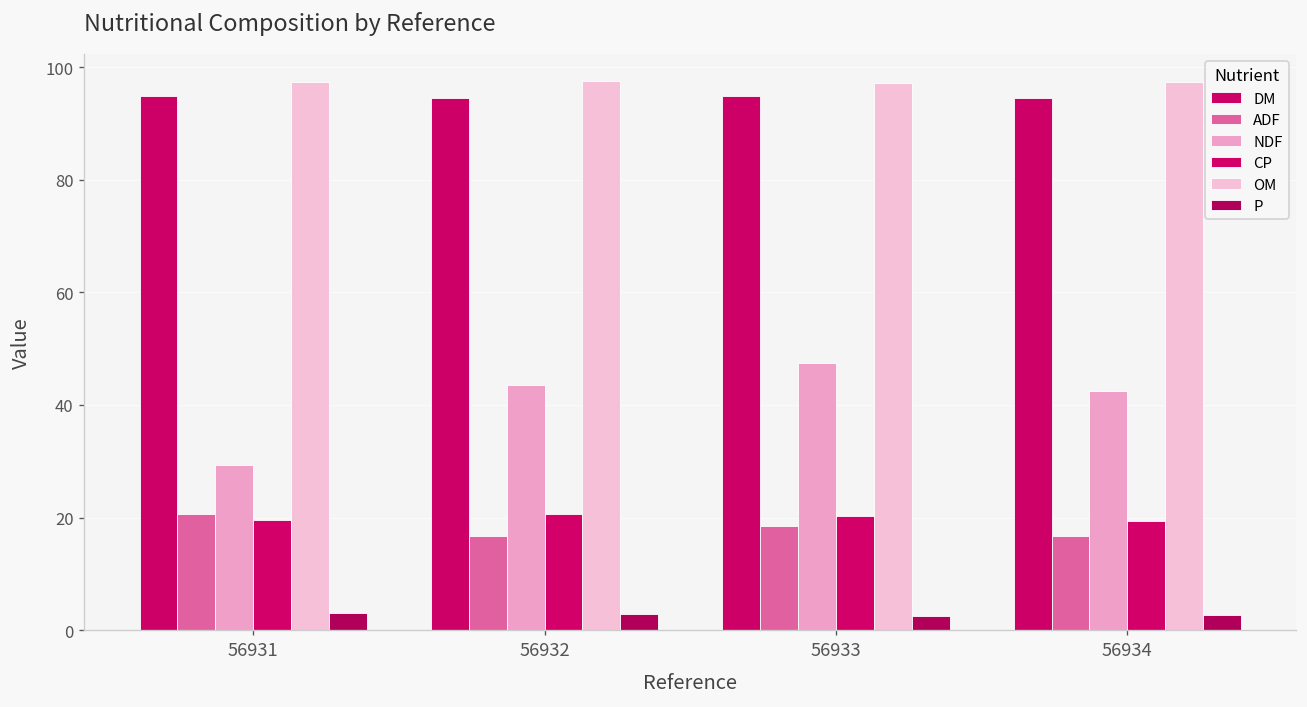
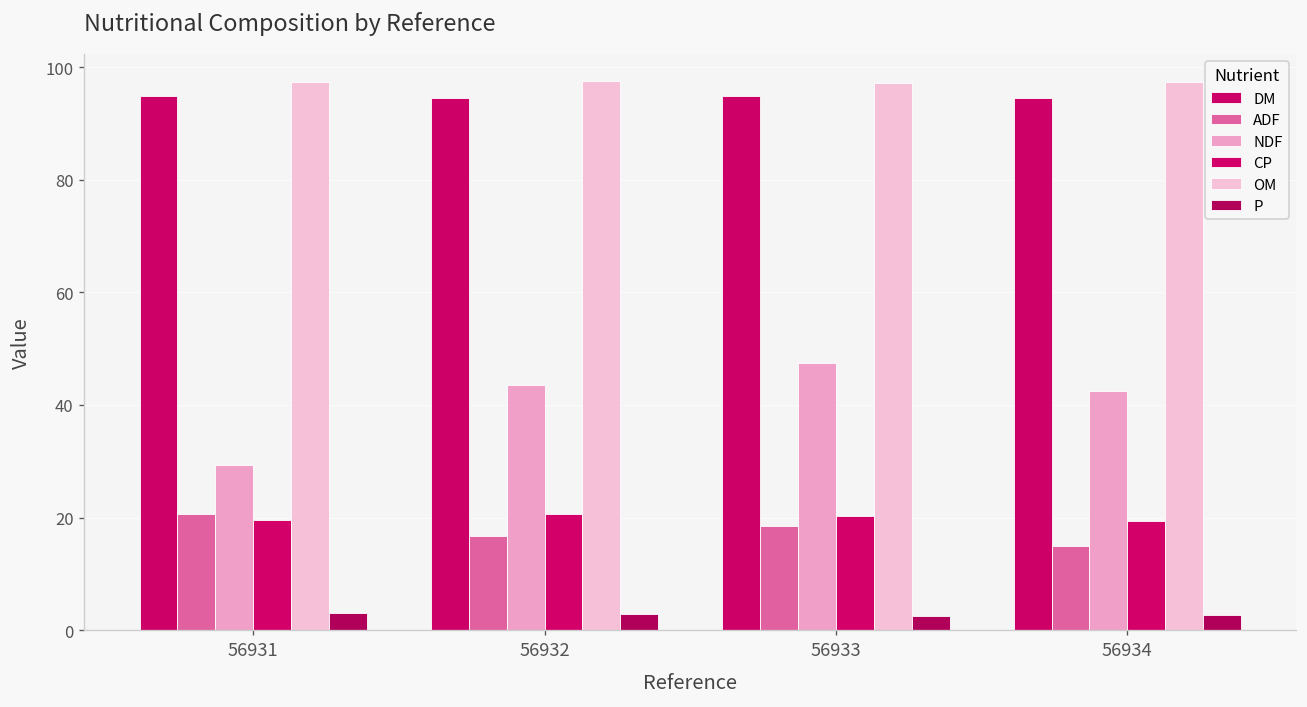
ADF, 56934: 17 -> 15
